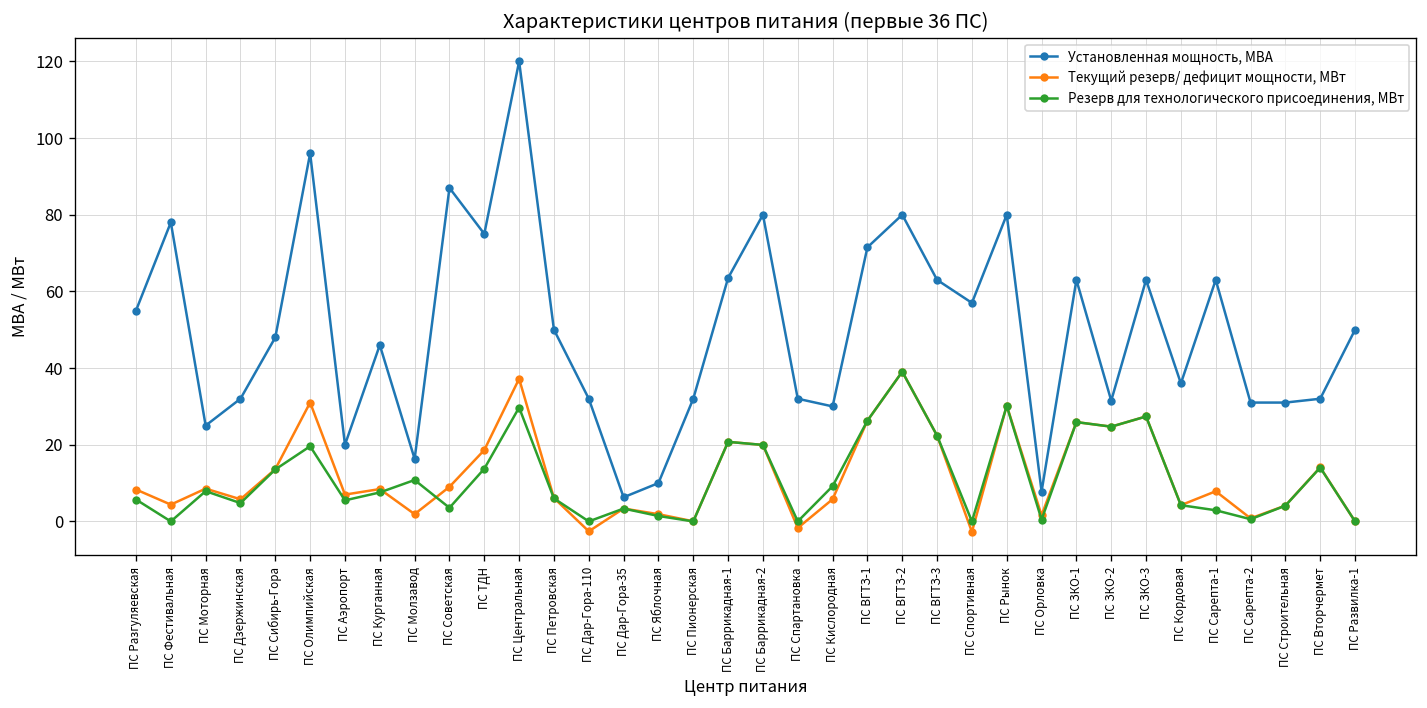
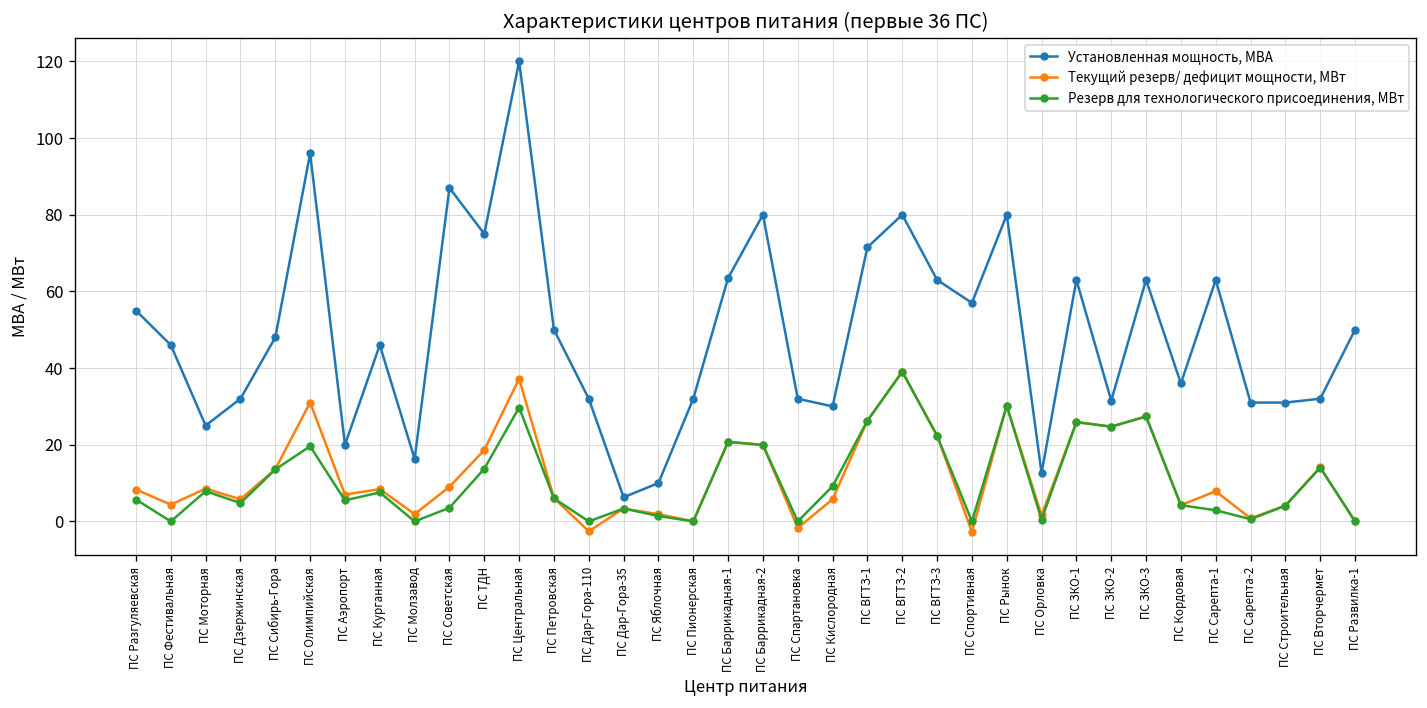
Установленная мощность, МВА, ПС Фестивальная: 78 -> 46
Резерв для технологического присоединения, МВт, ПС Молзавод: 11 -> 0
Установленная мощность, МВА, ПС Орловка: 8 -> 13
